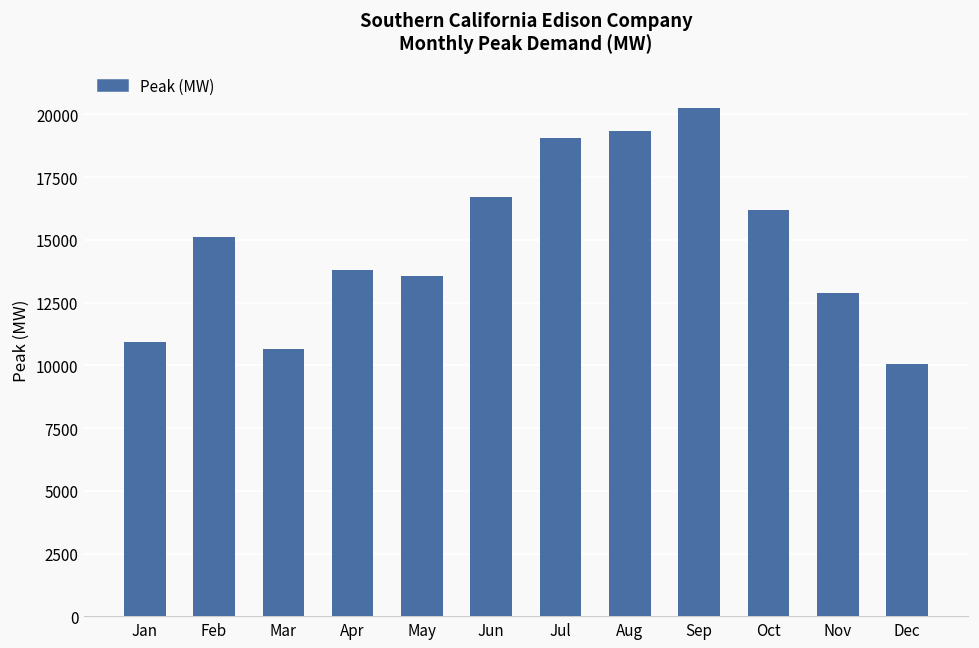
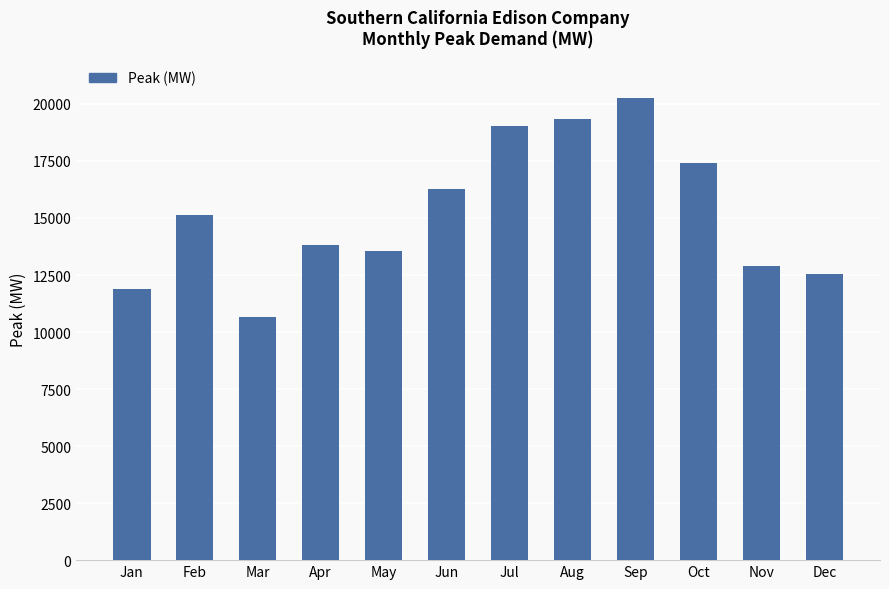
Jan: 10900 -> 11900
Jun: 16700 -> 16300
Oct: 16200 -> 17400
Dec: 10100 -> 12500
